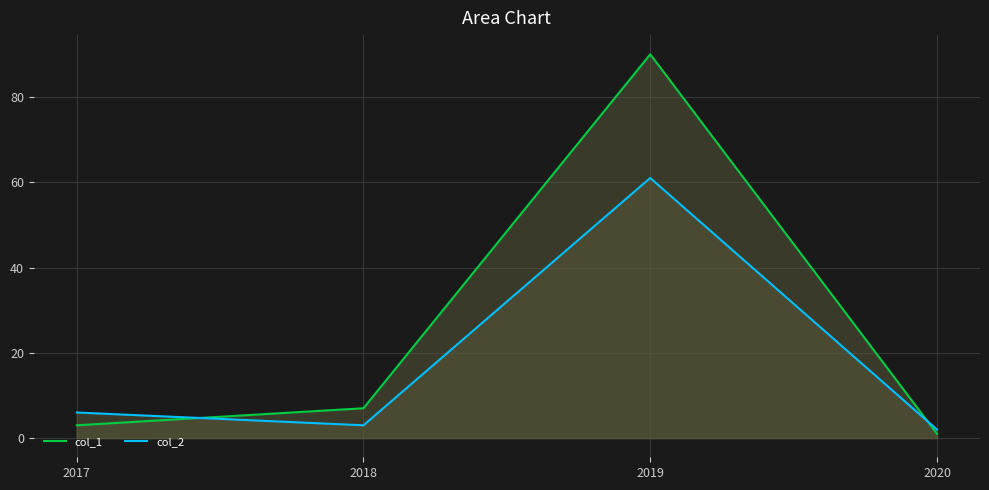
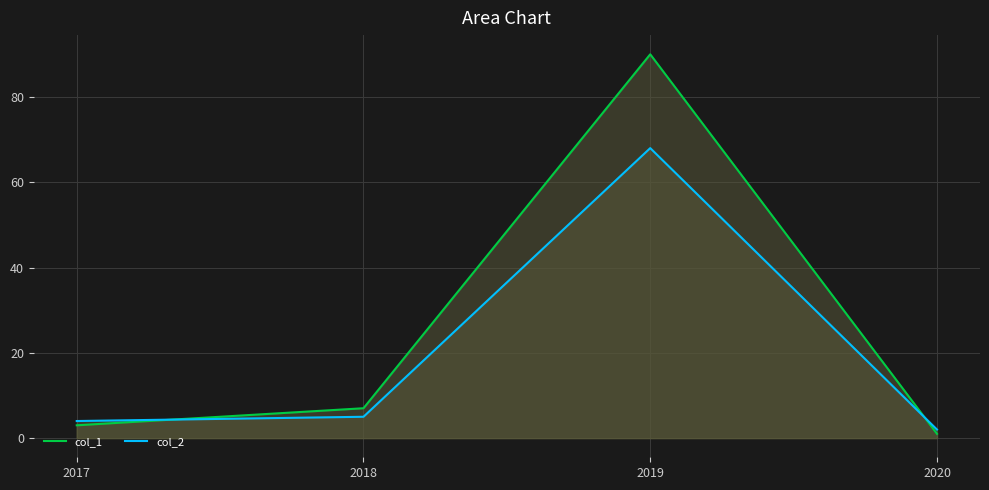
col_2, 2017: 6 -> 4
col_2, 2018: 3 -> 5
col_2, 2019: 61 -> 68
